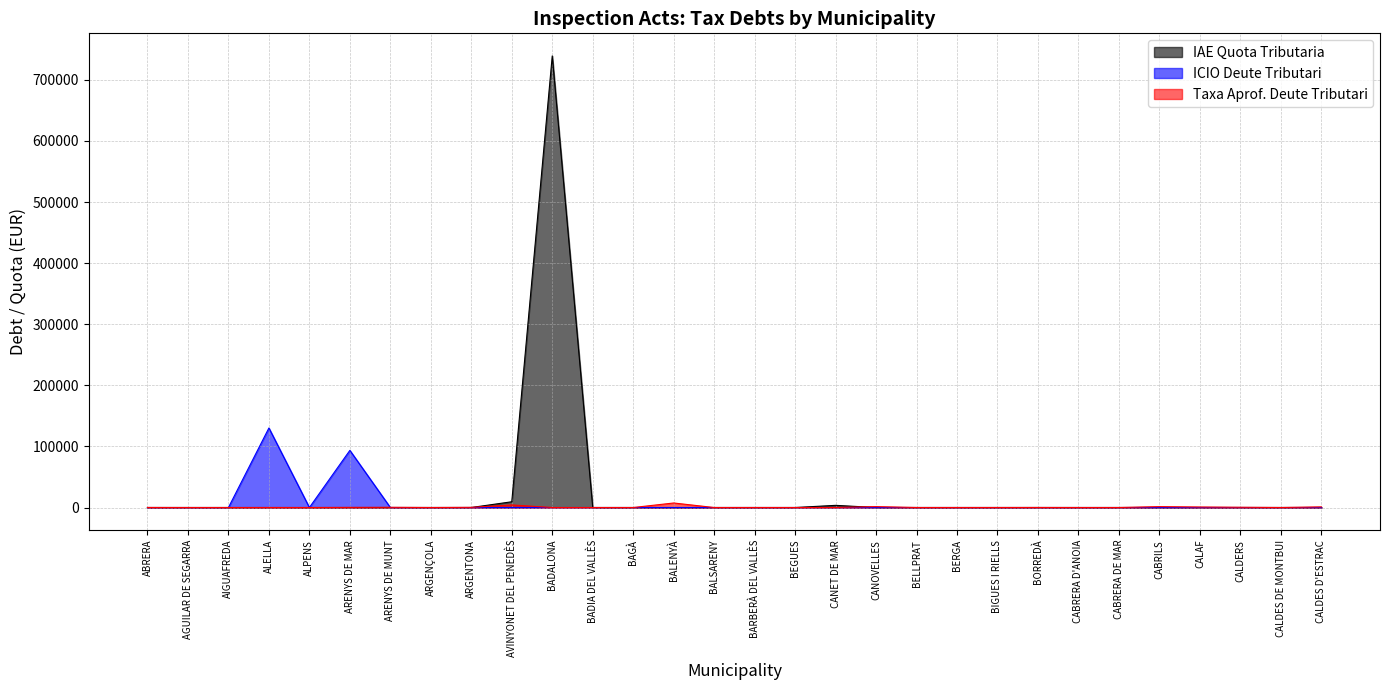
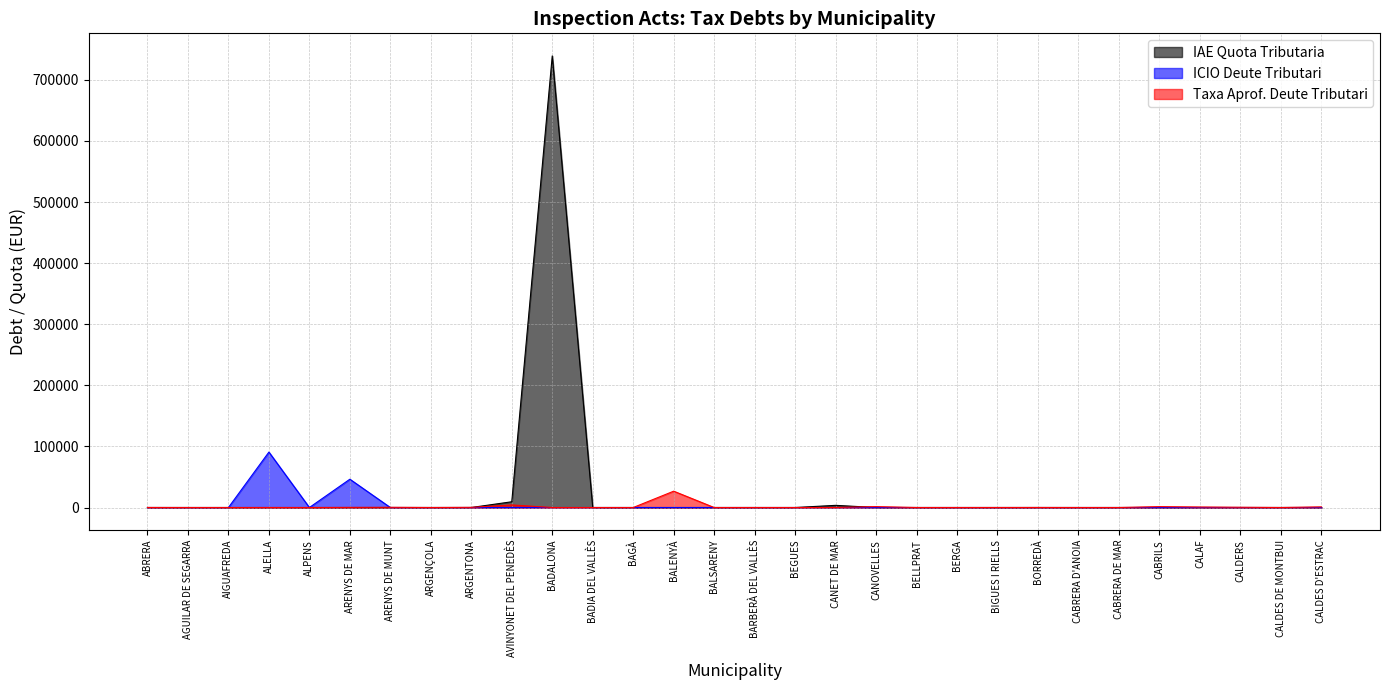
ICIO Deute Tributari, ALELLA: 130000 -> 90000
ICIO Deute Tributari, ARENYS DE MAR: 90000 -> 50000
Taxa Aprof. Deute Tributari, BALENYÀ: 10000 -> 30000
